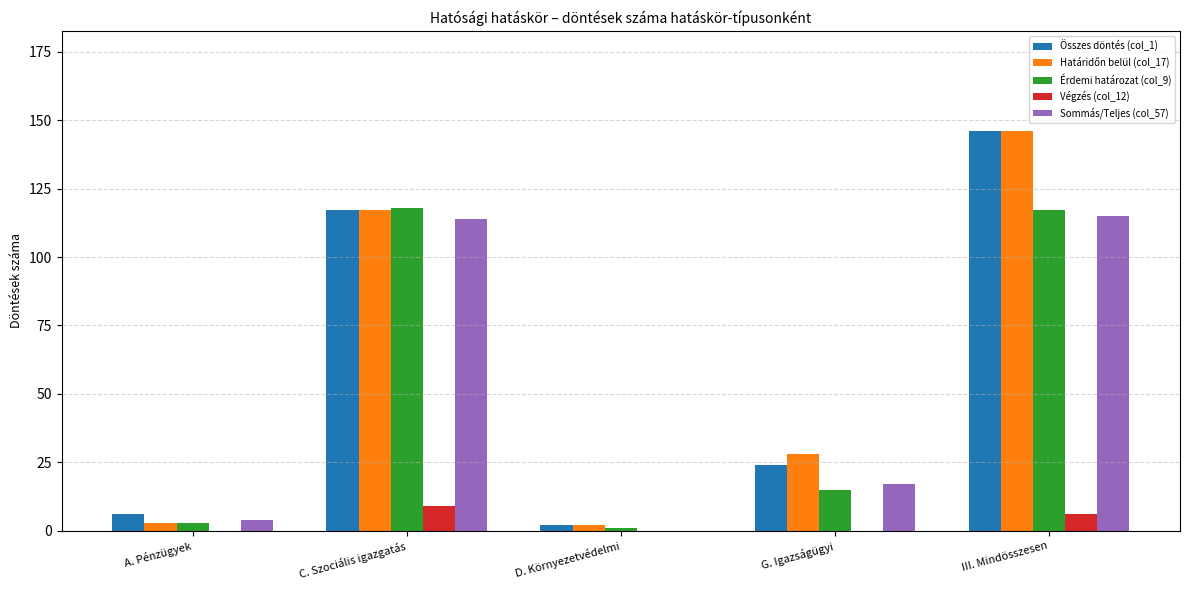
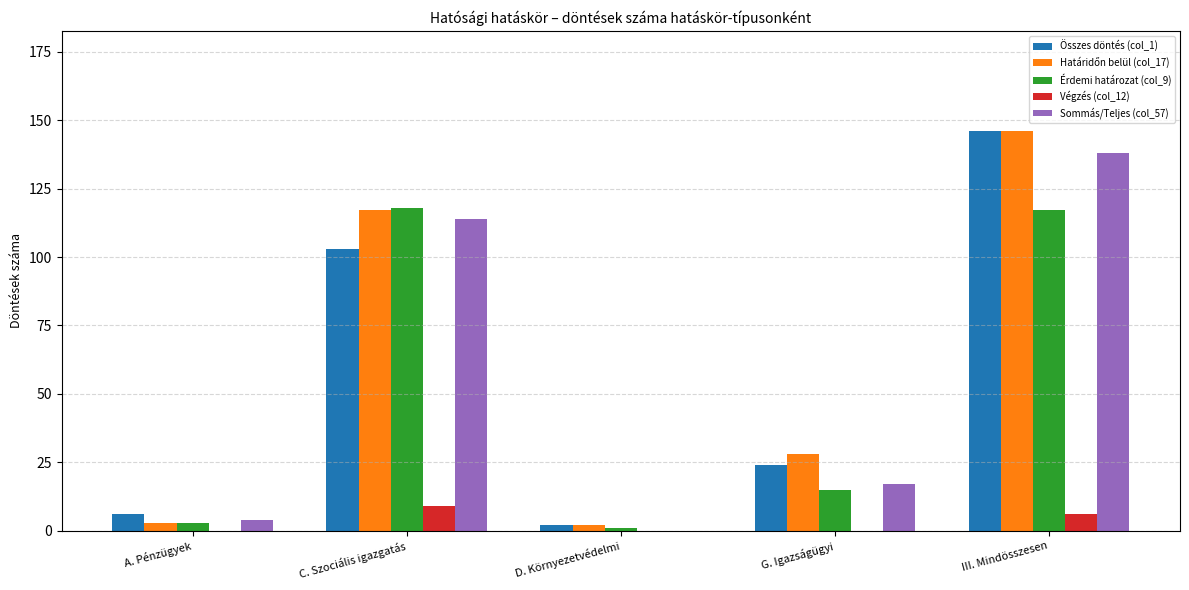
Összes döntés (col_1), C. Szociális igazgatás: 117 -> 103
Sommás/Teljes (col_57), III. Mindösszesen: 115 -> 138
